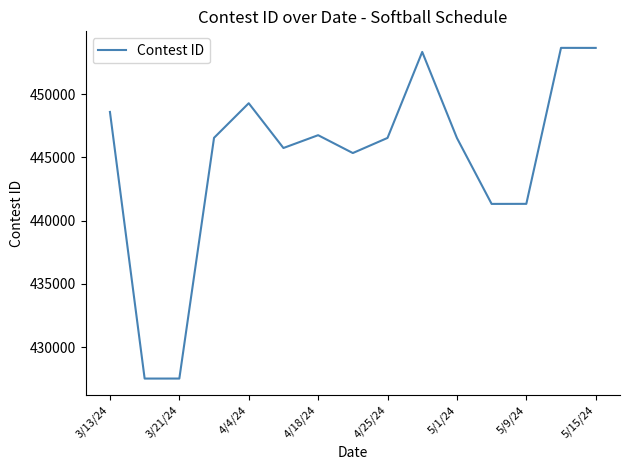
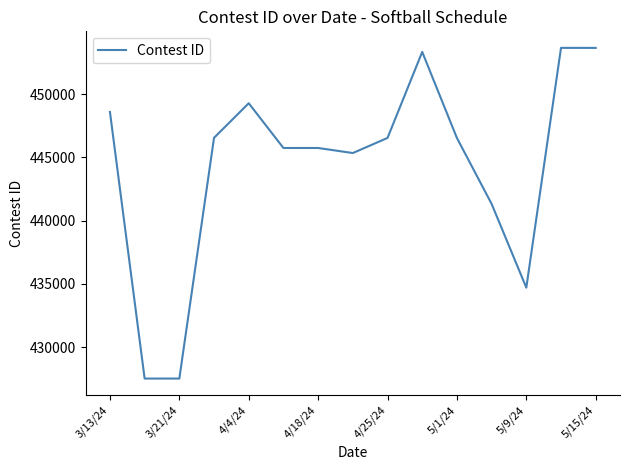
4/18/24: 446800 -> 445700
5/9/24: 441300 -> 434700
